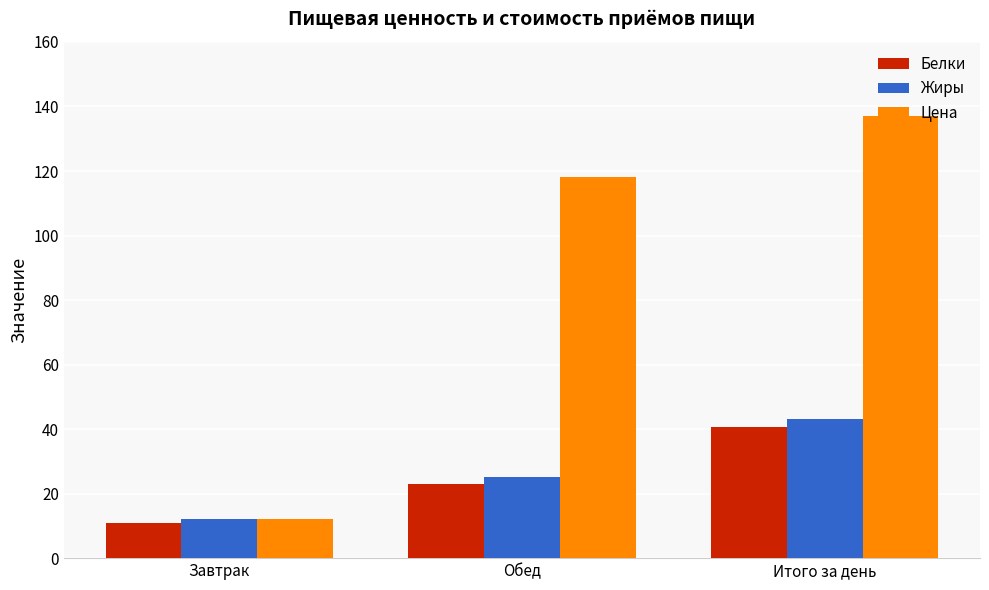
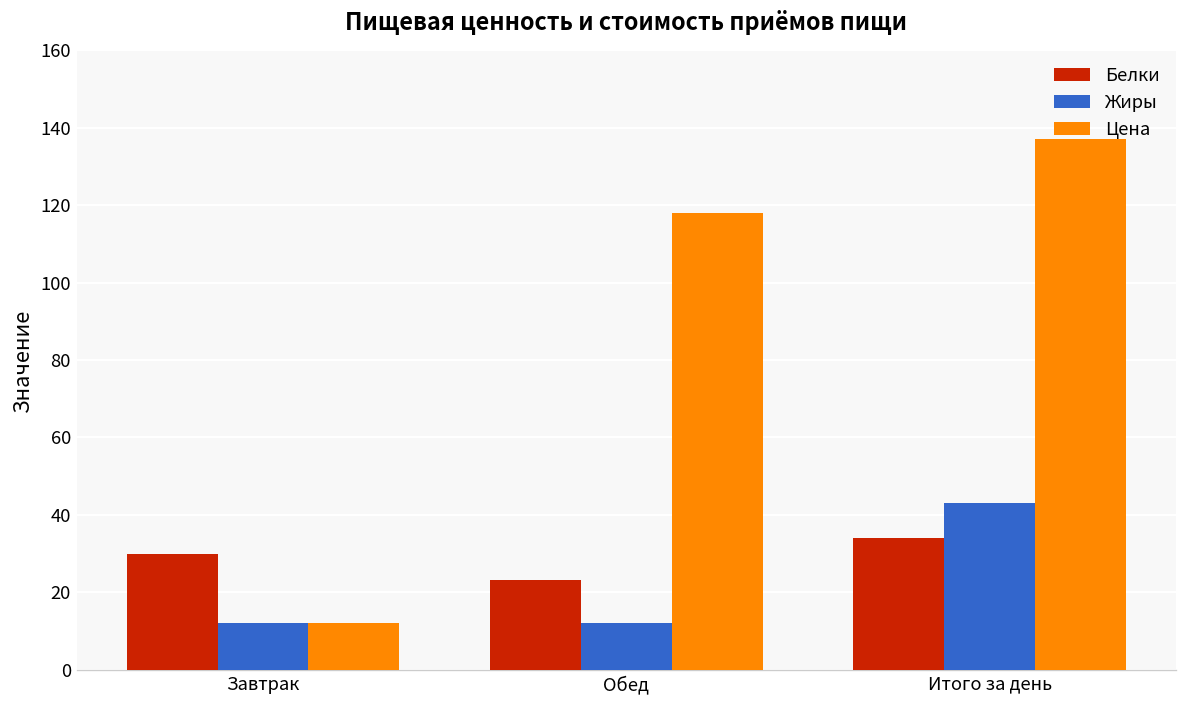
Белки, Завтрак: 11 -> 30
Жиры, Обед: 25 -> 12
Белки, Итого за день: 41 -> 34
